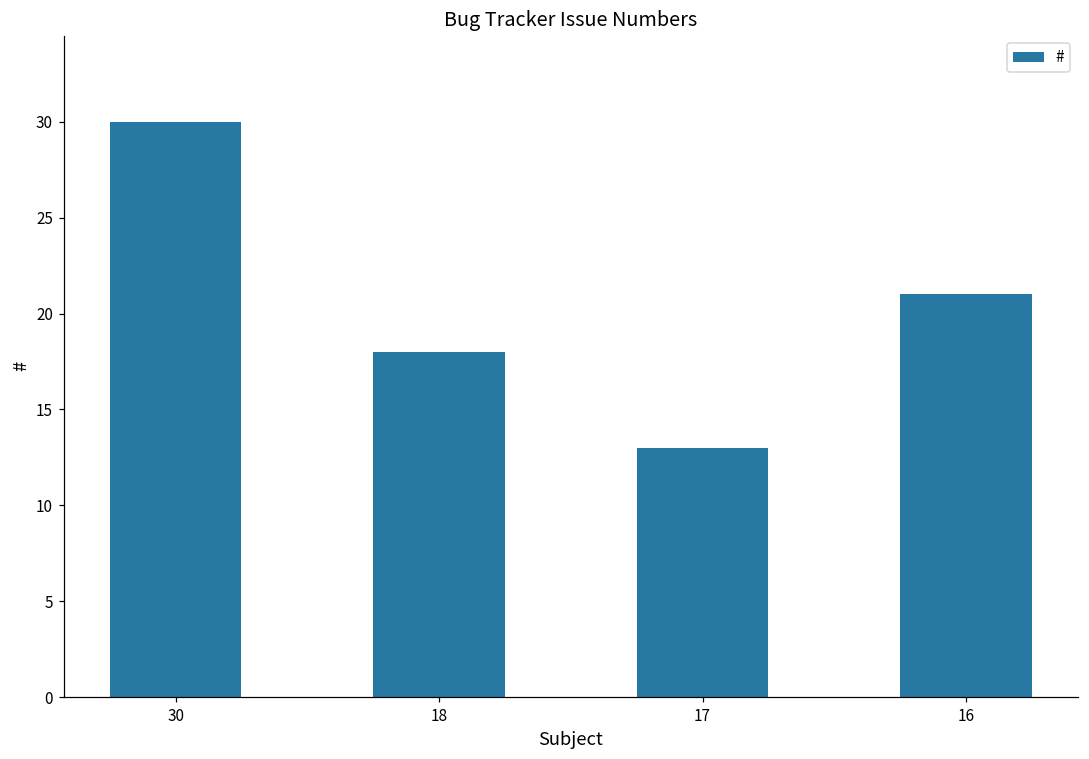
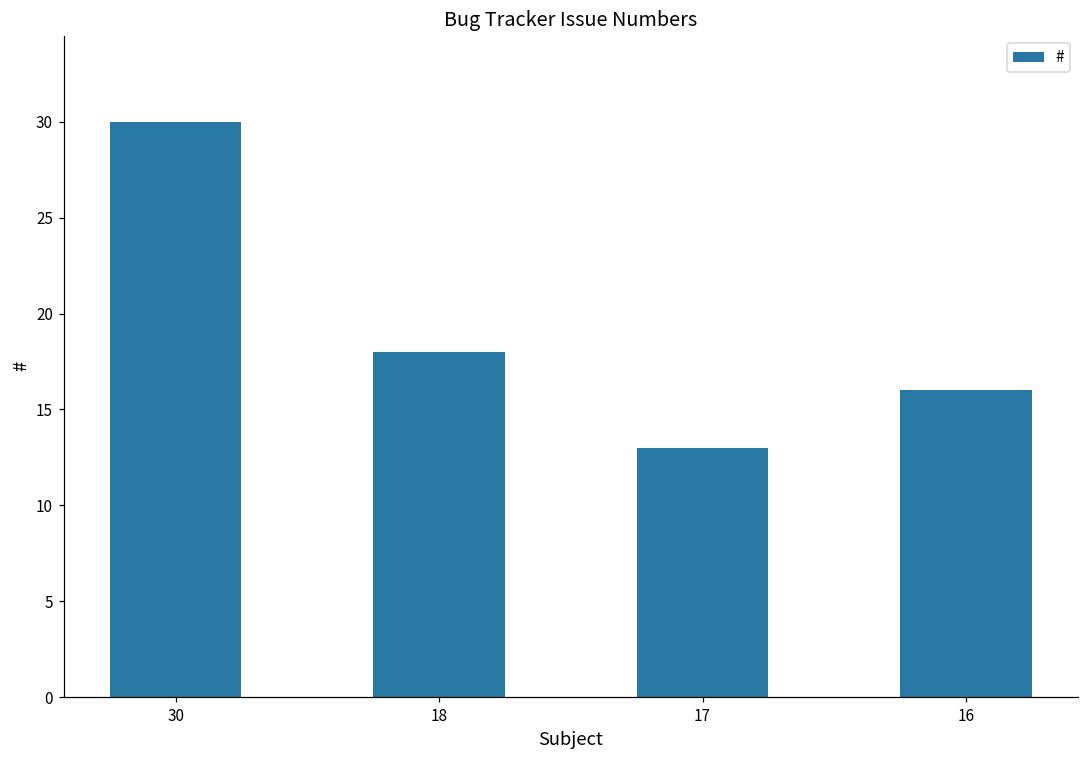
16: 21 -> 16
